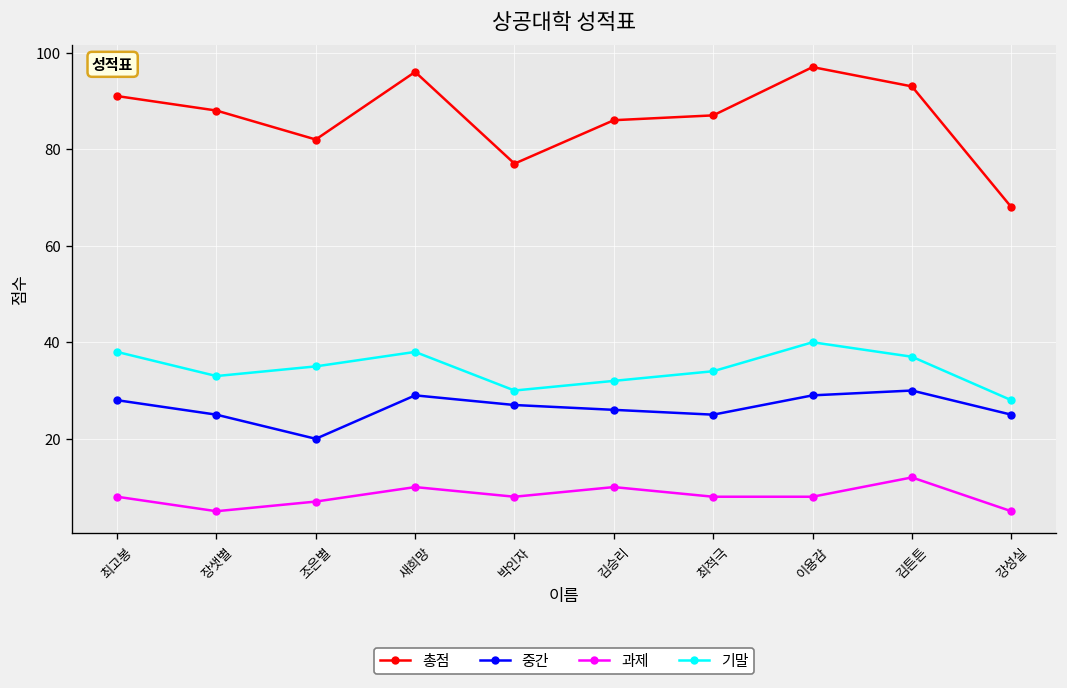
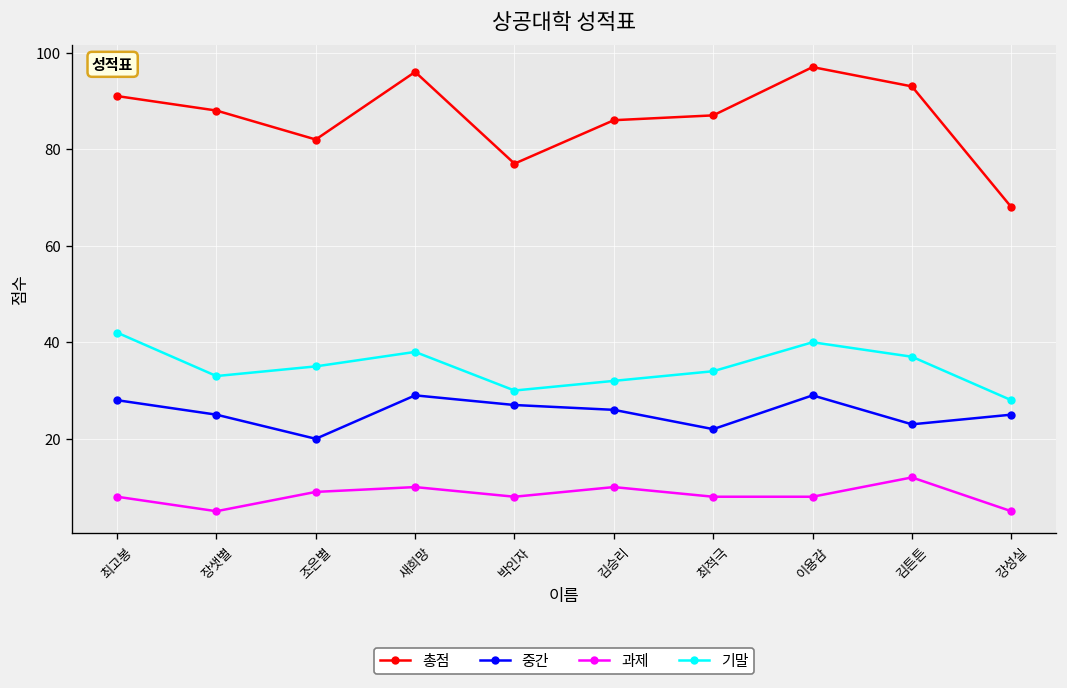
기말, 최고봉: 38 -> 42
과제, 조은별: 7 -> 9
중간, 최적극: 25 -> 22
중간, 김튼튼: 30 -> 23
